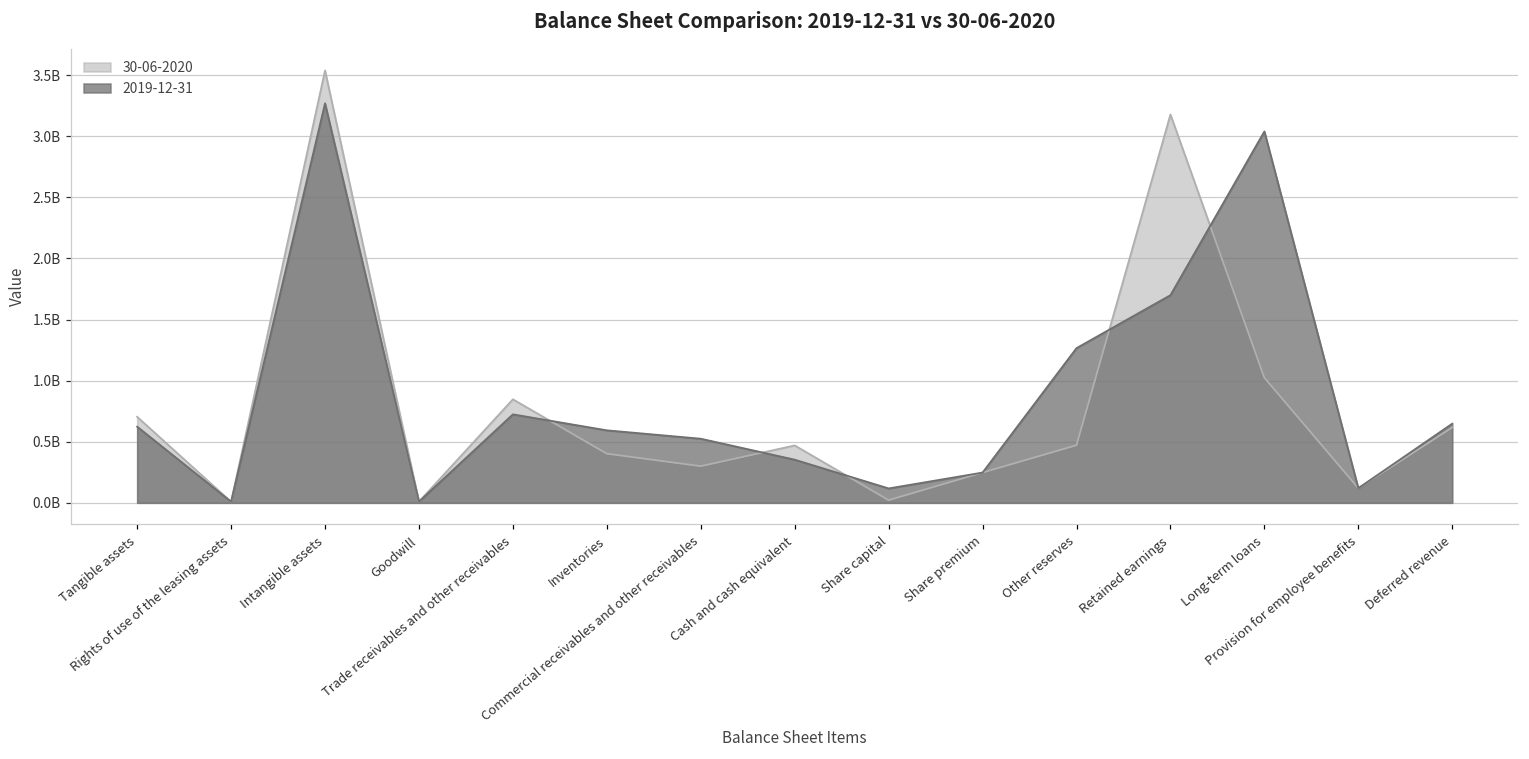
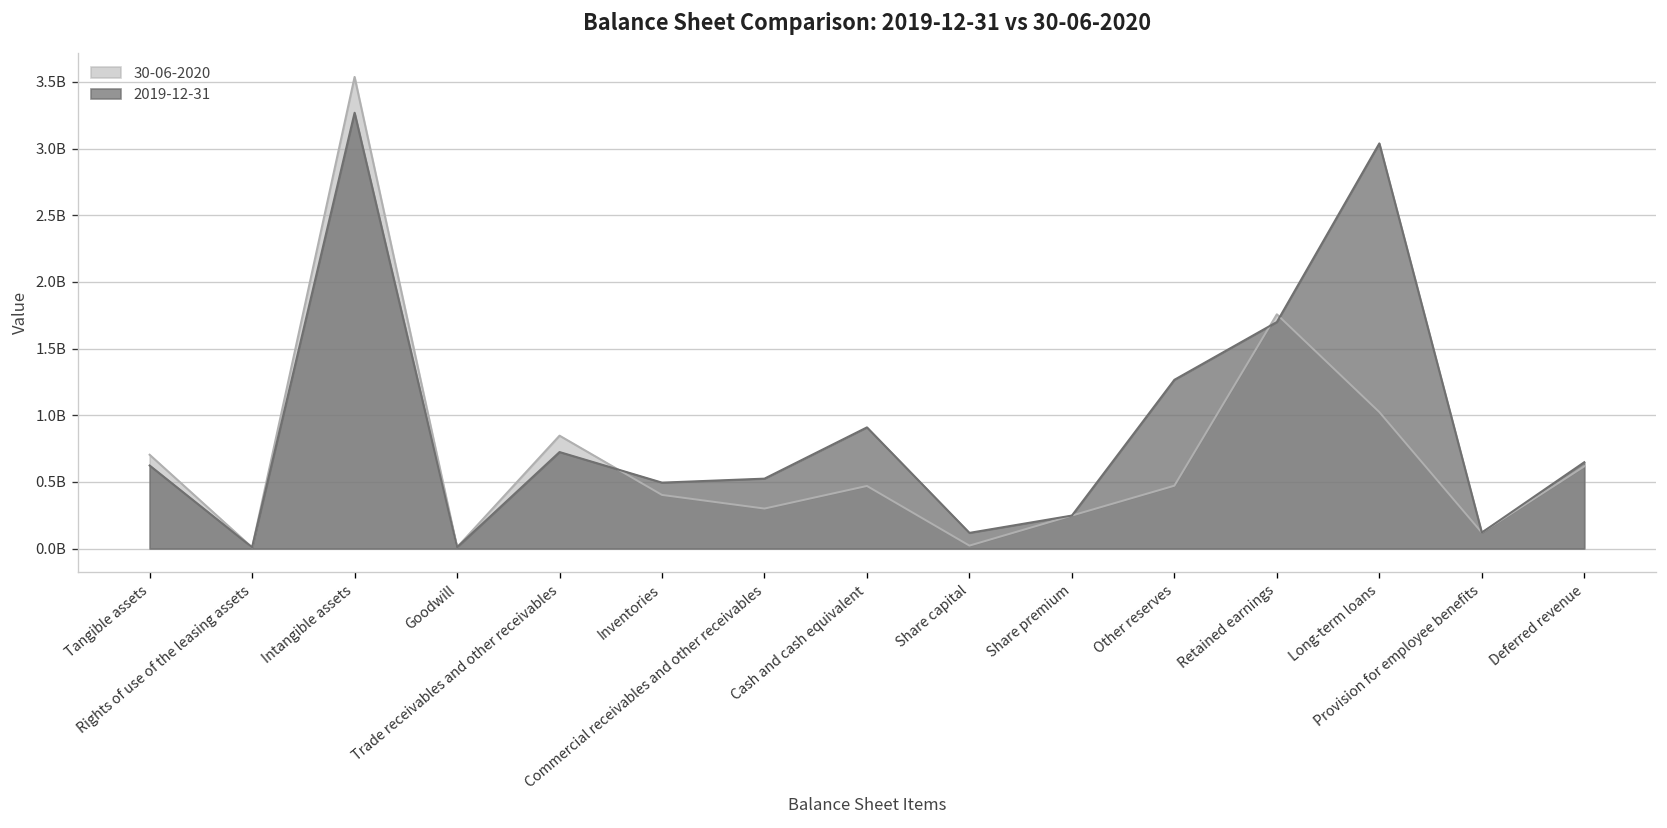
2019-12-31, Inventories: 590000000 -> 490000000
2019-12-31, Cash and cash equivalent: 350000000 -> 910000000
30-06-2020, Retained earnings: 3180000000 -> 1760000000
